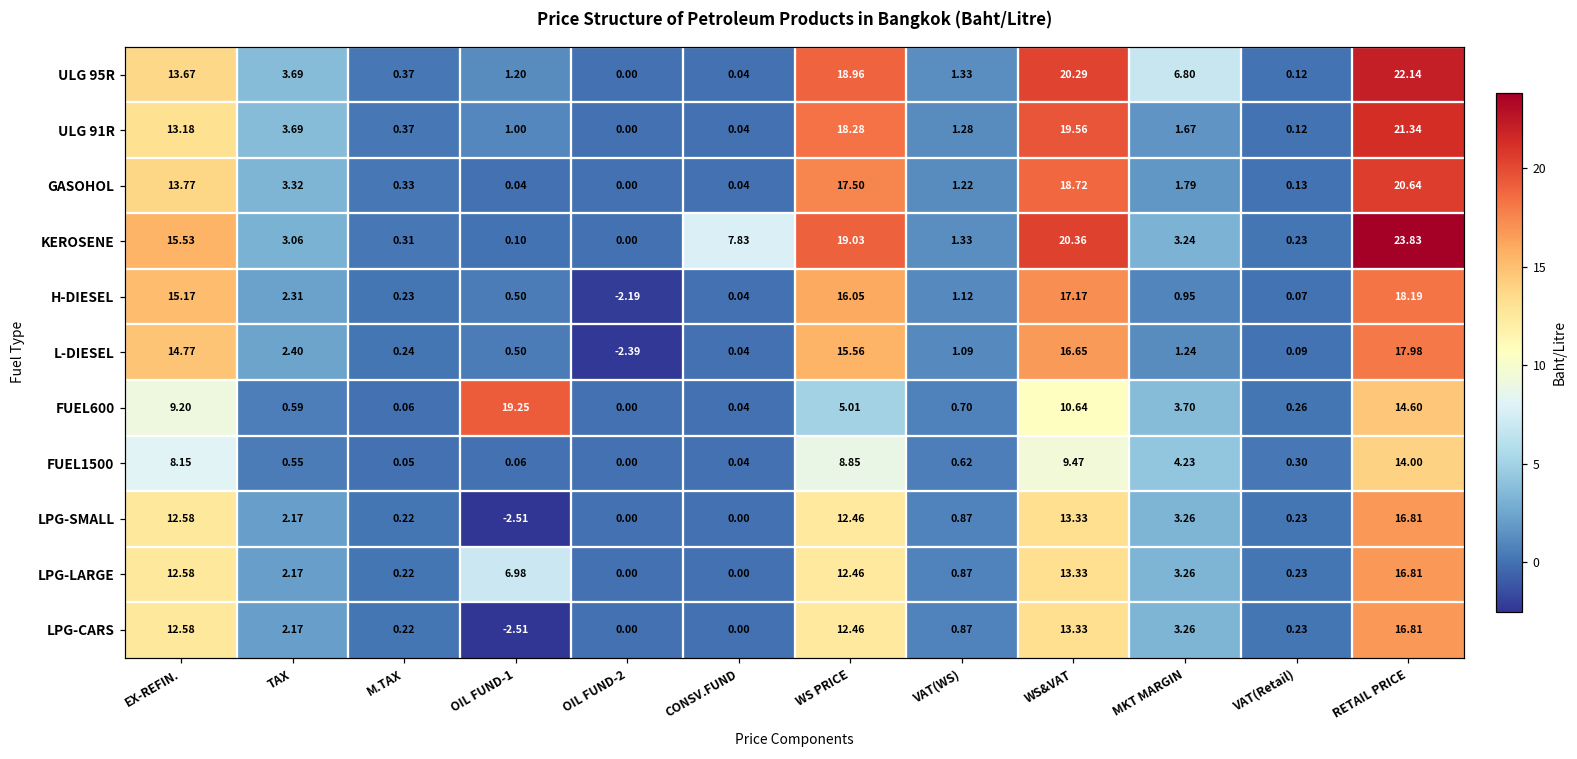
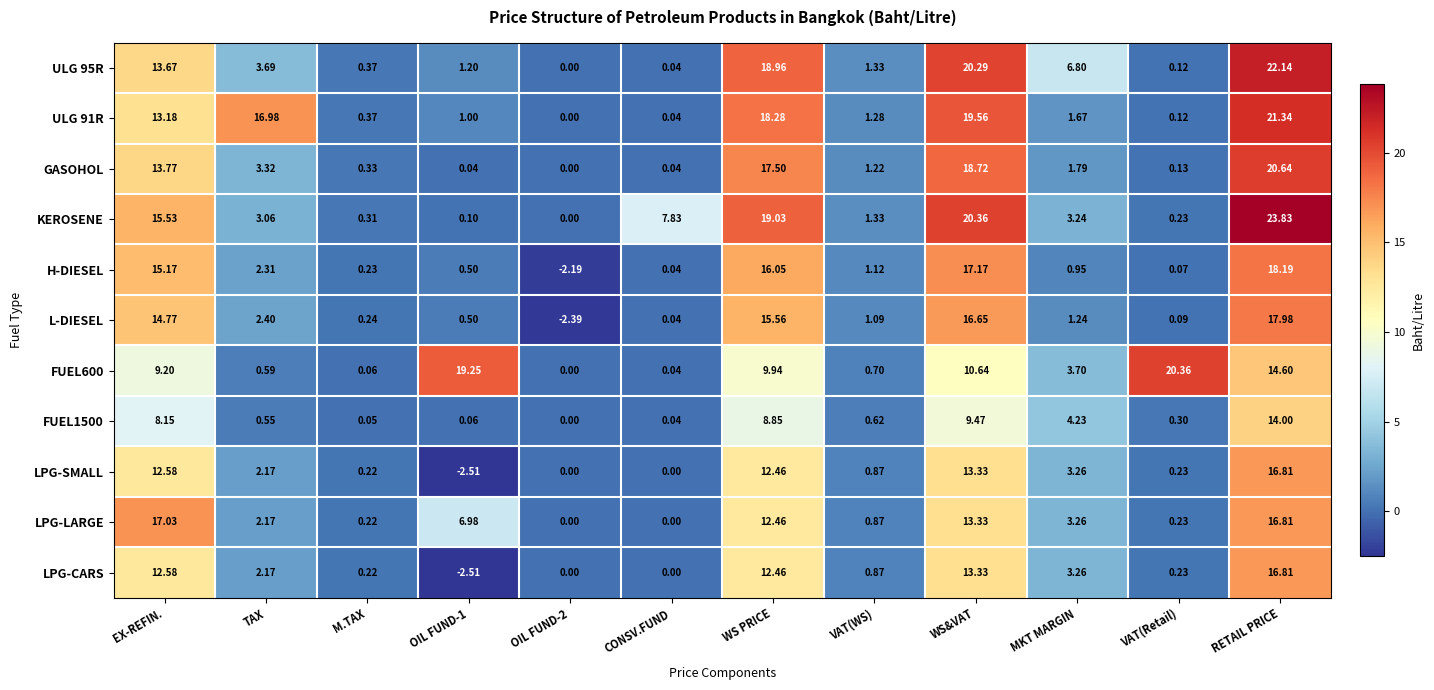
ULG 91R, TAX: 3.69 -> 16.98
FUEL600, WS PRICE: 5.01 -> 9.94
FUEL600, VAT(Retail): 0.26 -> 20.36
LPG-LARGE, EX-REFIN.: 12.58 -> 17.03
